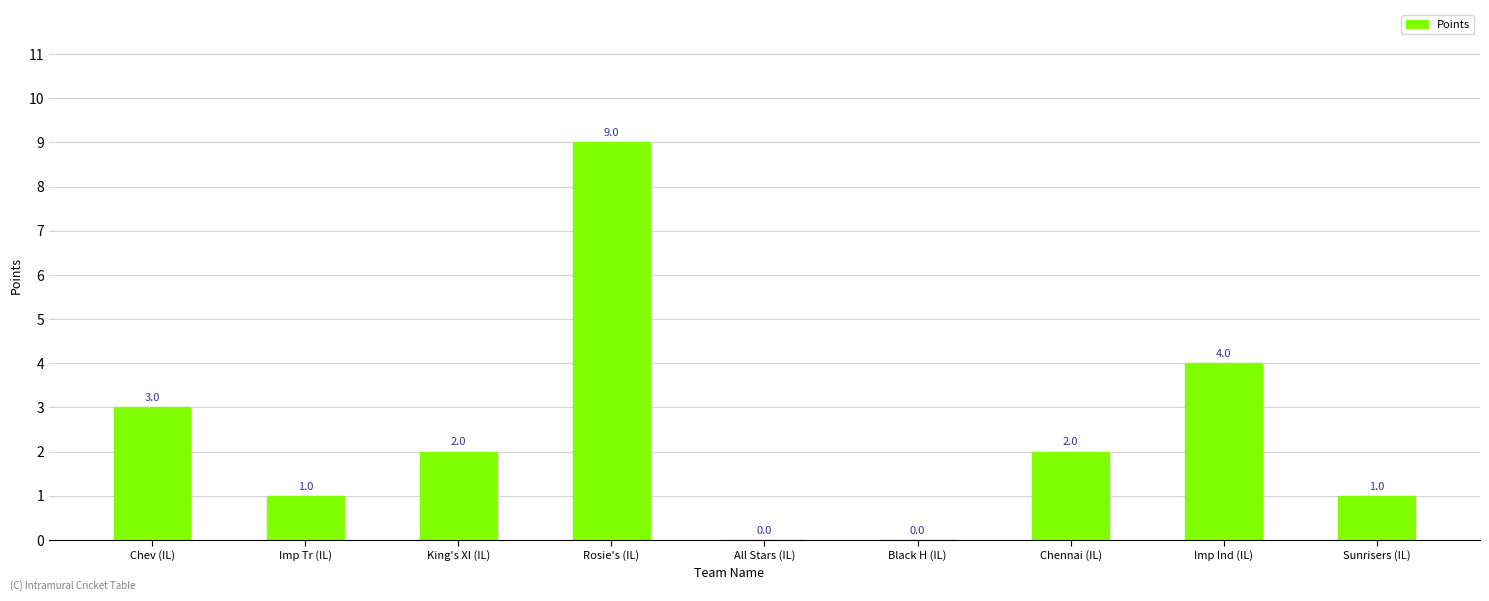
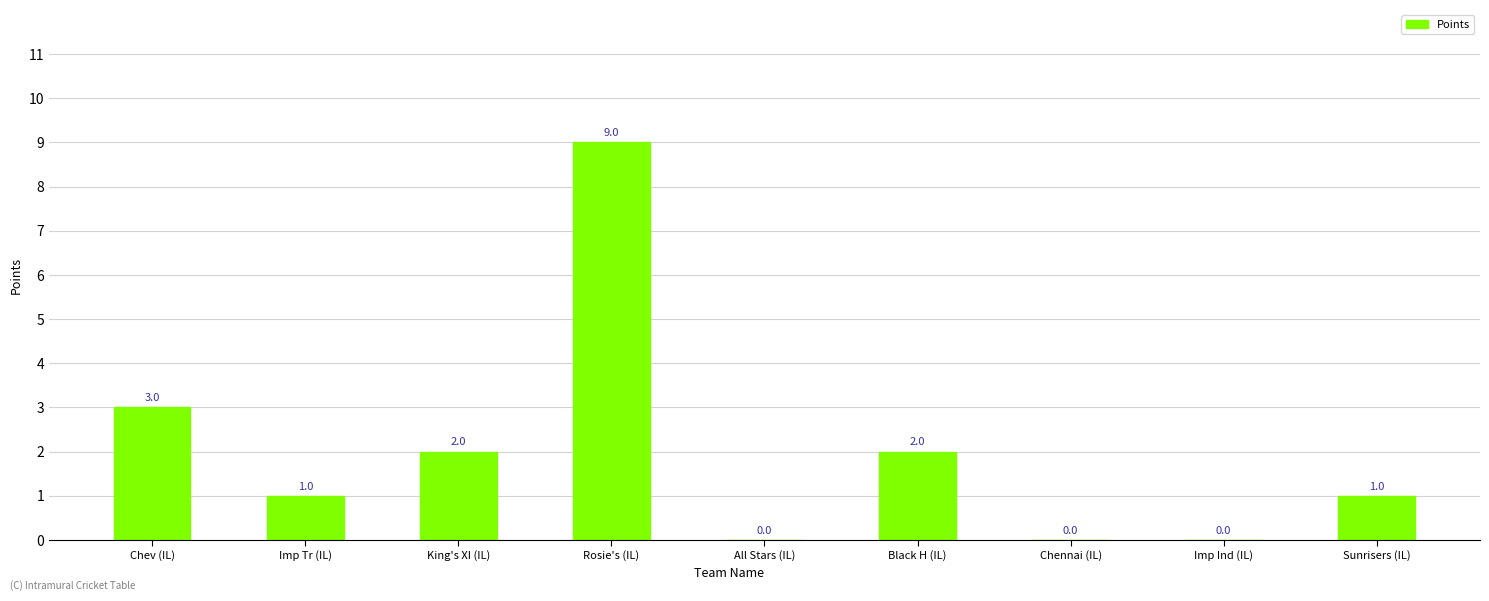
Black H (IL): 0.0 -> 2.0
Chennai (IL): 2.0 -> 0.0
Imp Ind (IL): 4.0 -> 0.0
